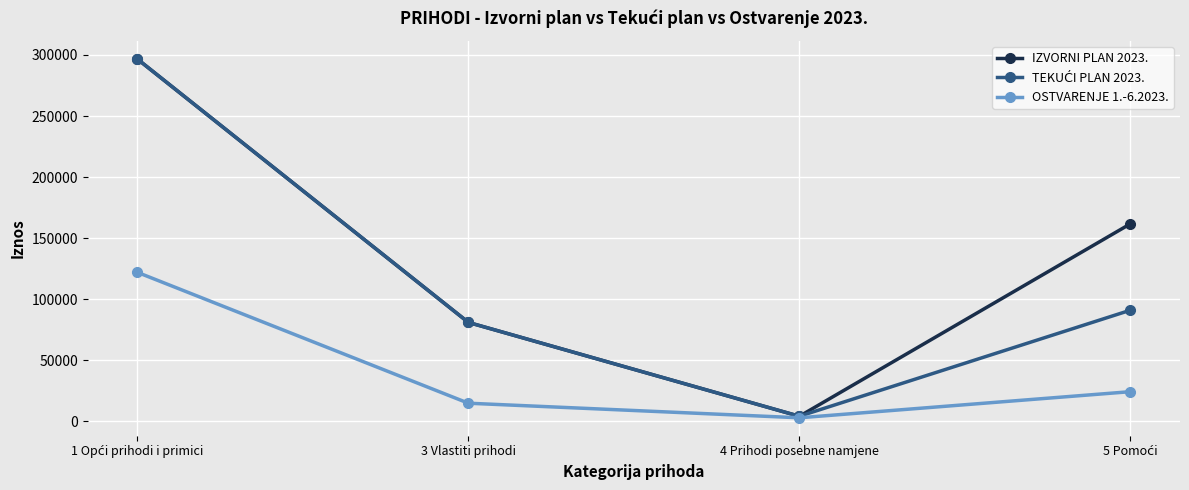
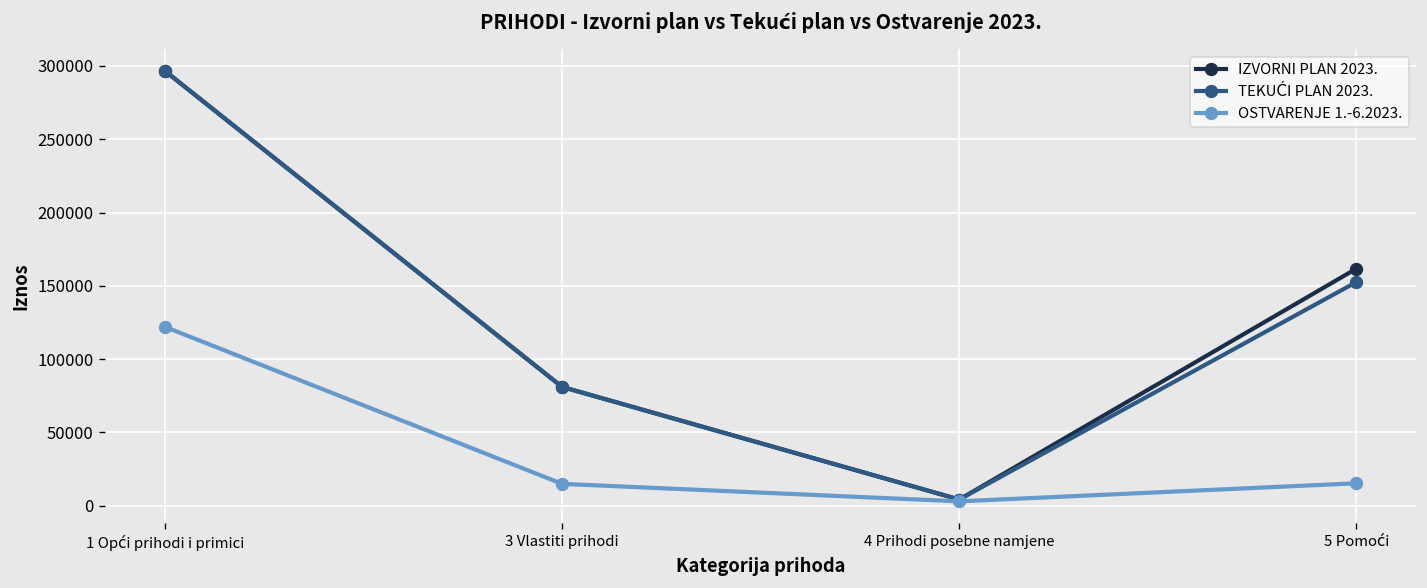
TEKUĆI PLAN 2023., 5 Pomoći: 91000 -> 153000
OSTVARENJE 1.-6.2023., 5 Pomoći: 24000 -> 15000
